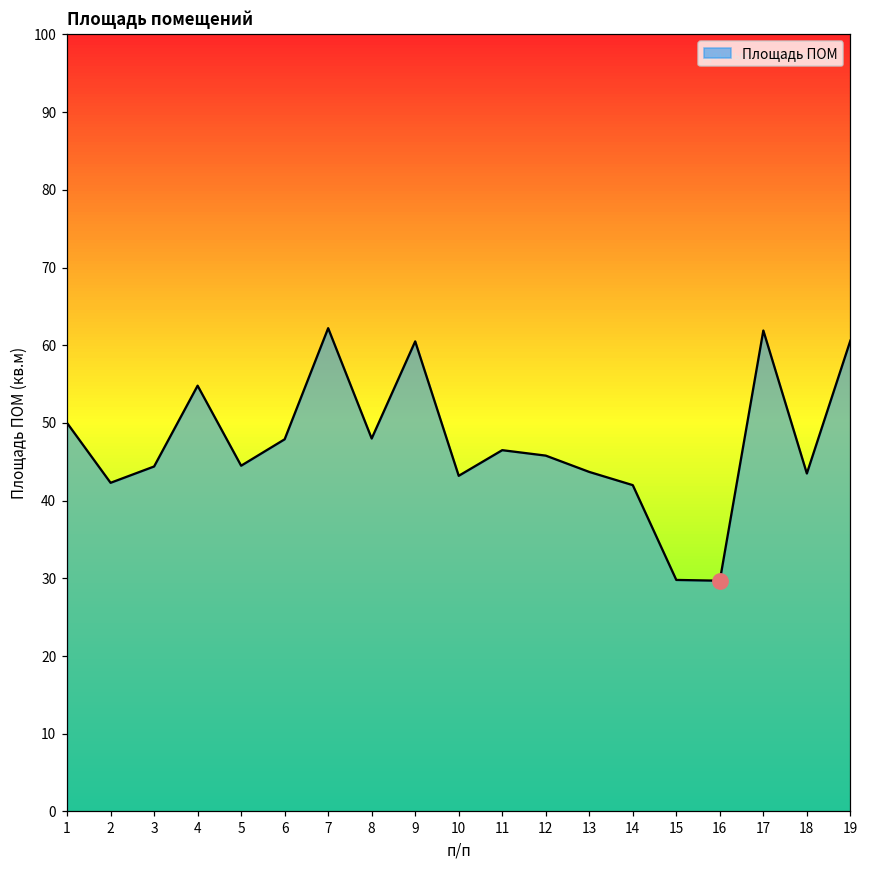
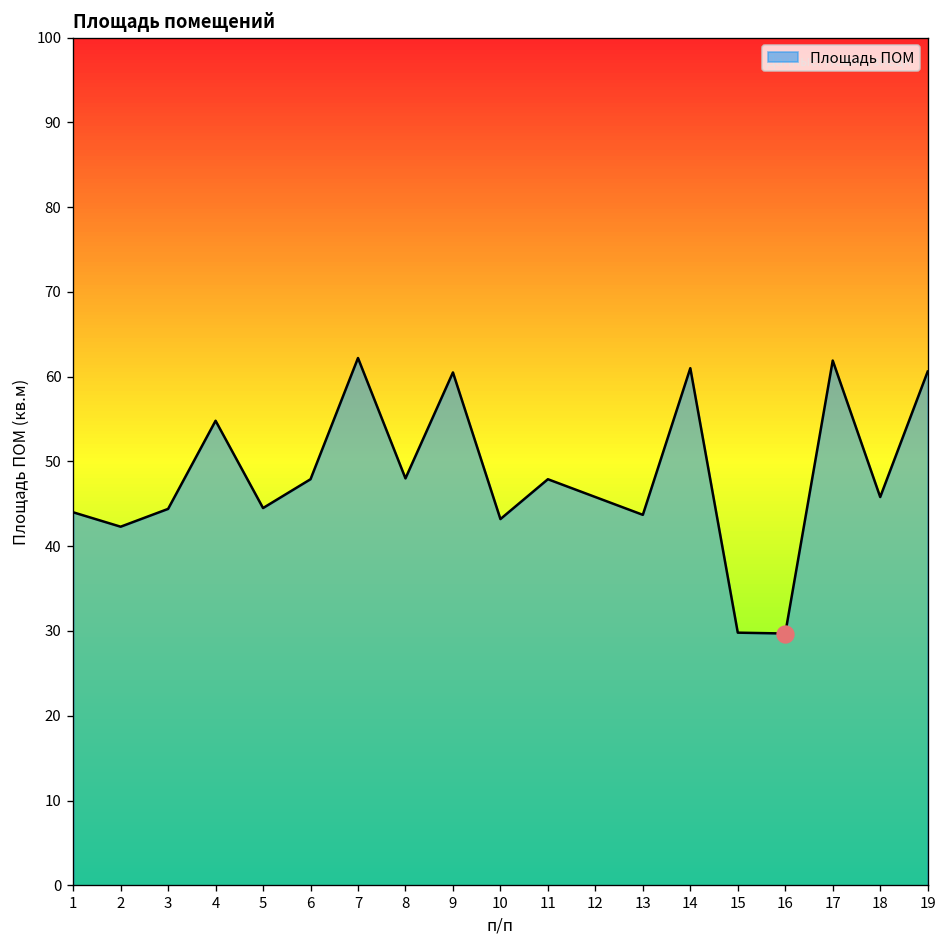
Площадь ПОМ, 1: 50 -> 44
Площадь ПОМ, 11: 47 -> 48
Площадь ПОМ, 14: 42 -> 61
Площадь ПОМ, 18: 44 -> 46
